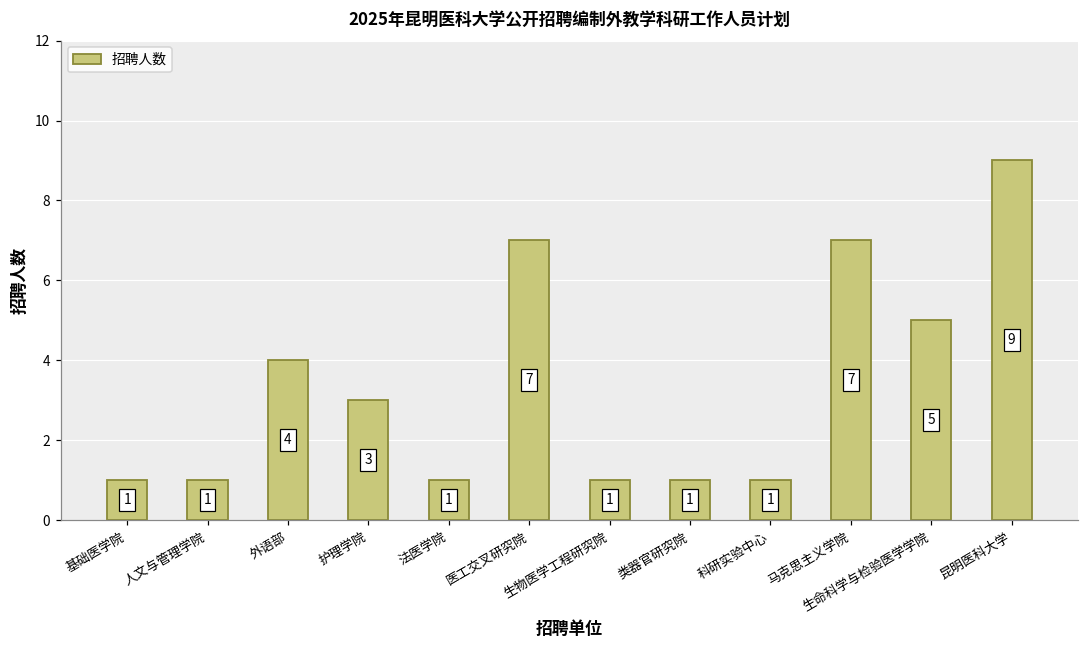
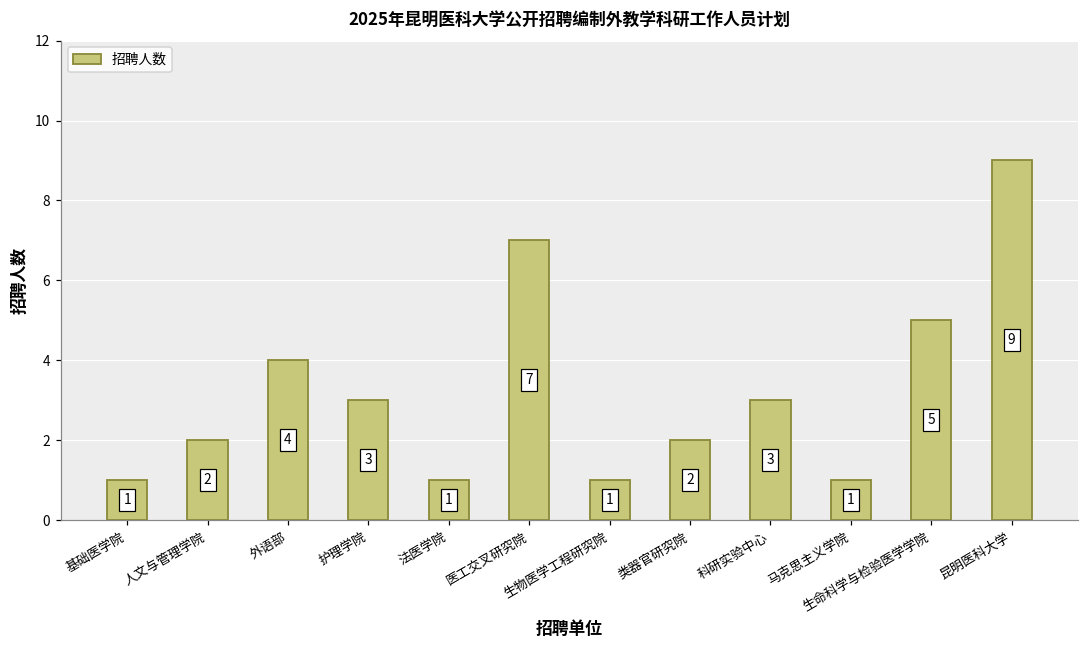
人文与管理学院: 1 -> 2
类器官研究院: 1 -> 2
科研实验中心: 1 -> 3
马克思主义学院: 7 -> 1
